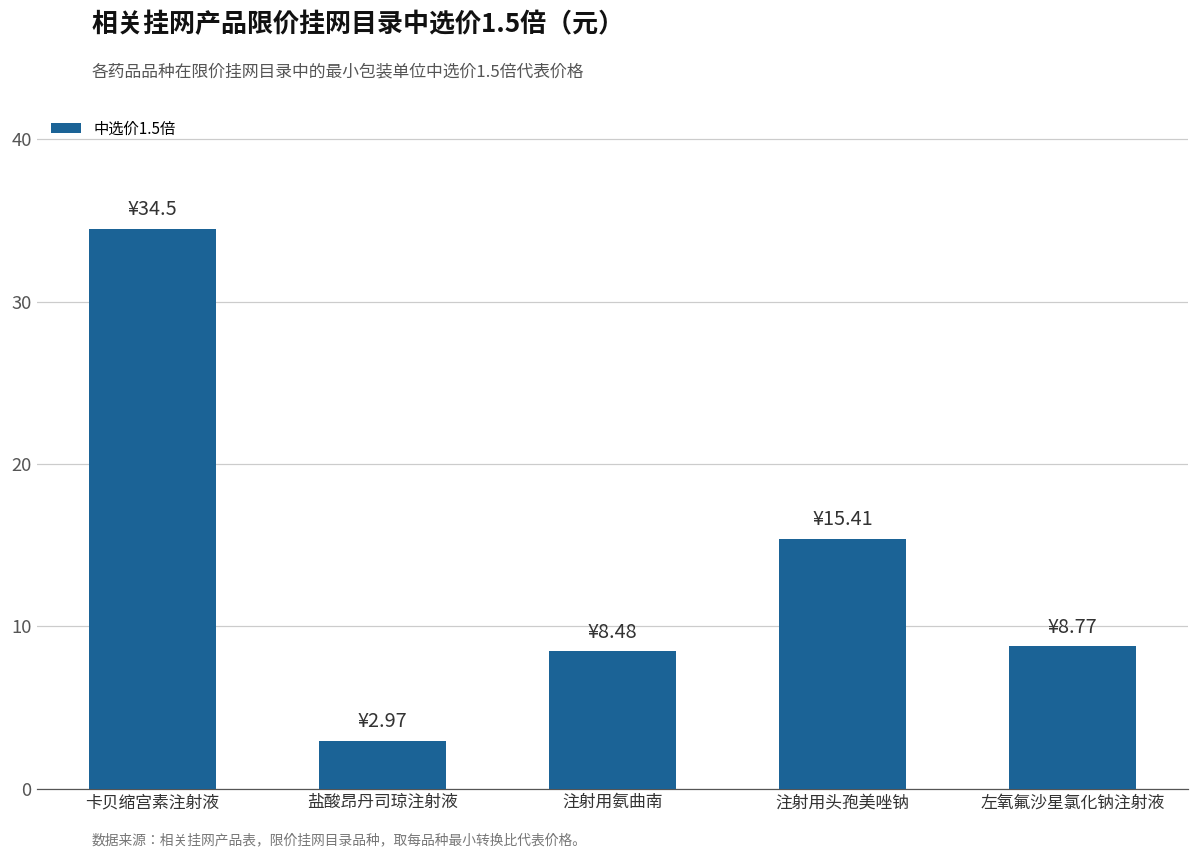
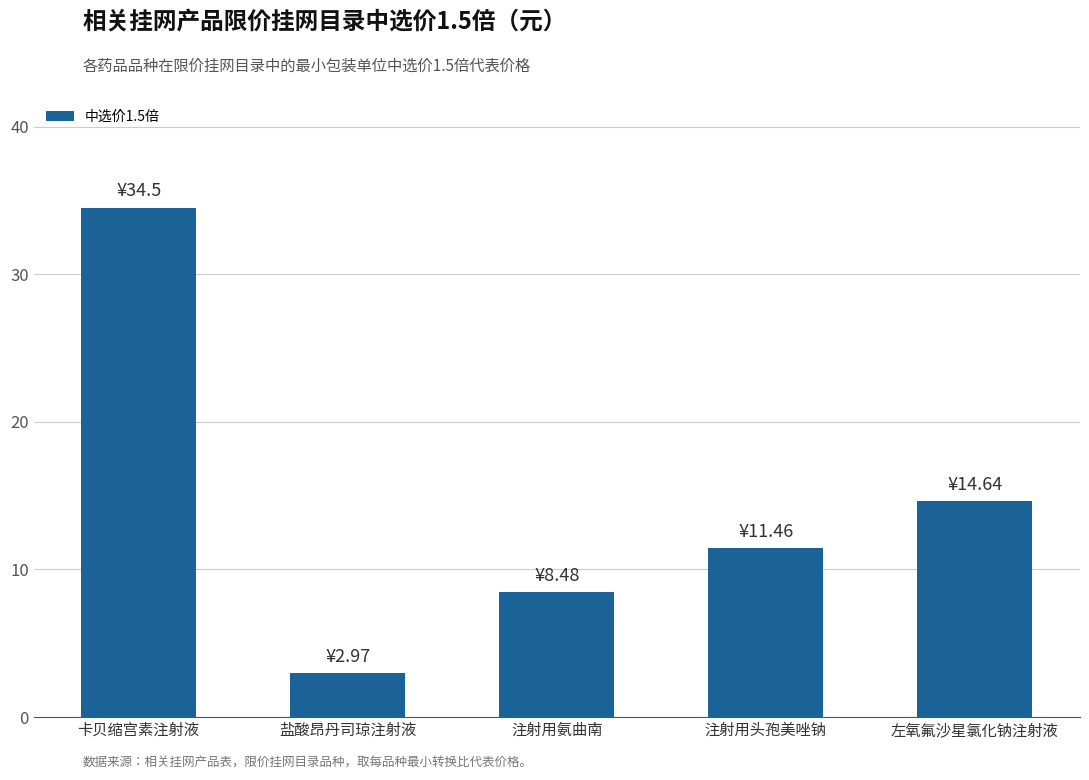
注射用头孢美唑钠: ¥15.41 -> ¥11.46
左氧氟沙星氯化钠注射液: ¥8.77 -> ¥14.64
